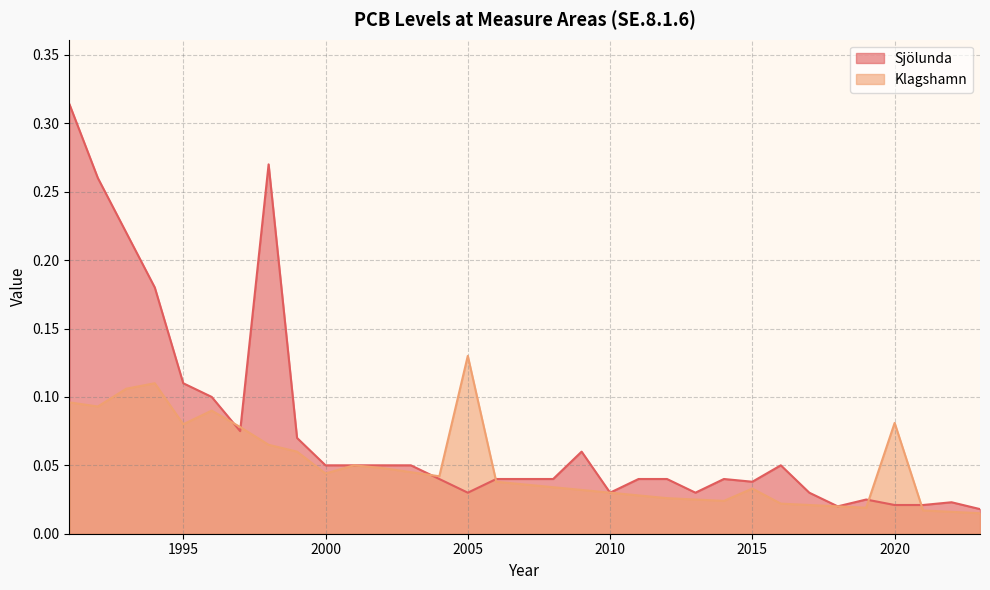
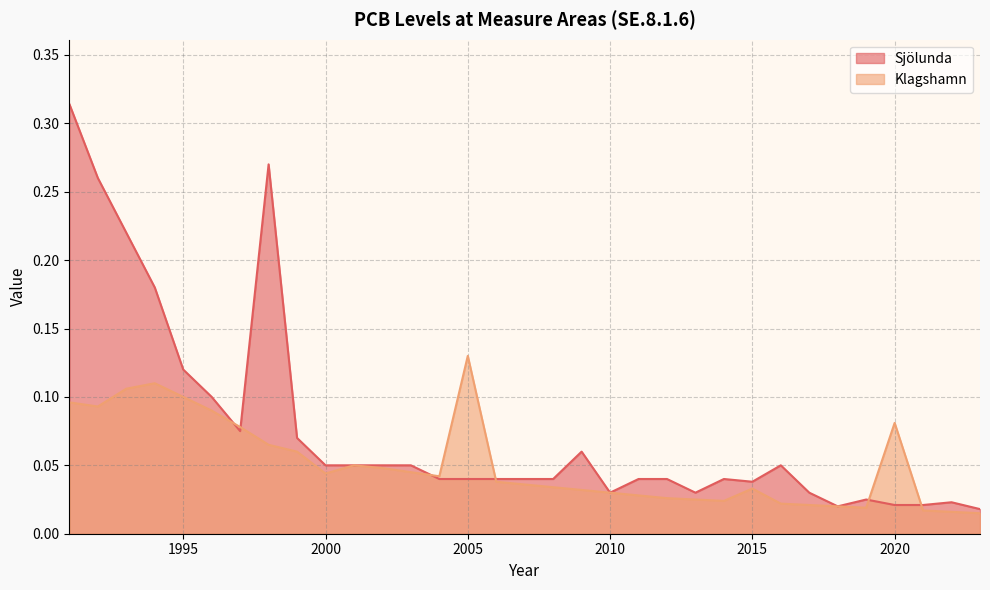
Sjölunda, 1995: 0.11 -> 0.12
Klagshamn, 1995: 0.08 -> 0.10
Sjölunda, 2005: 0.03 -> 0.04
